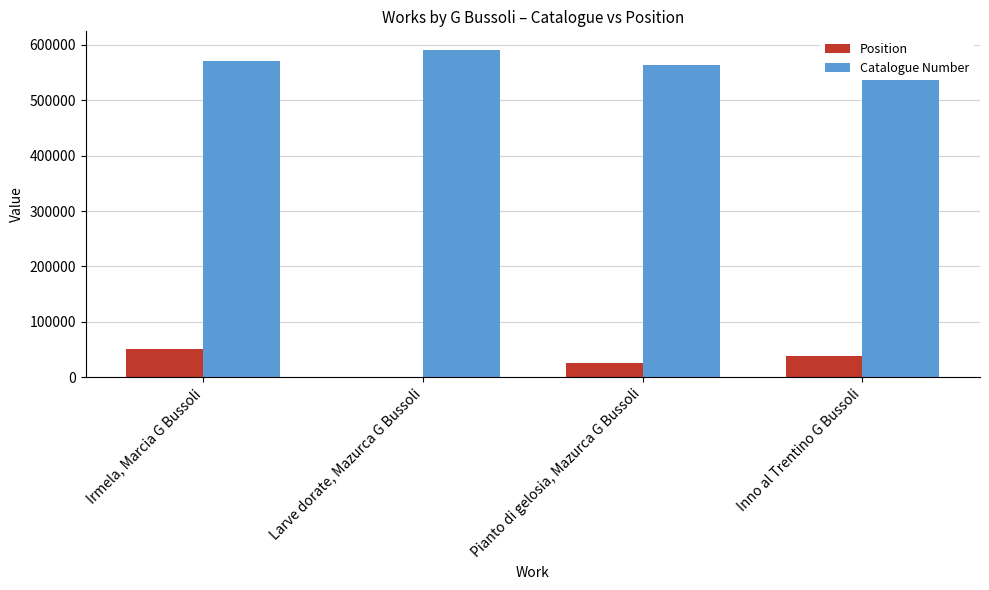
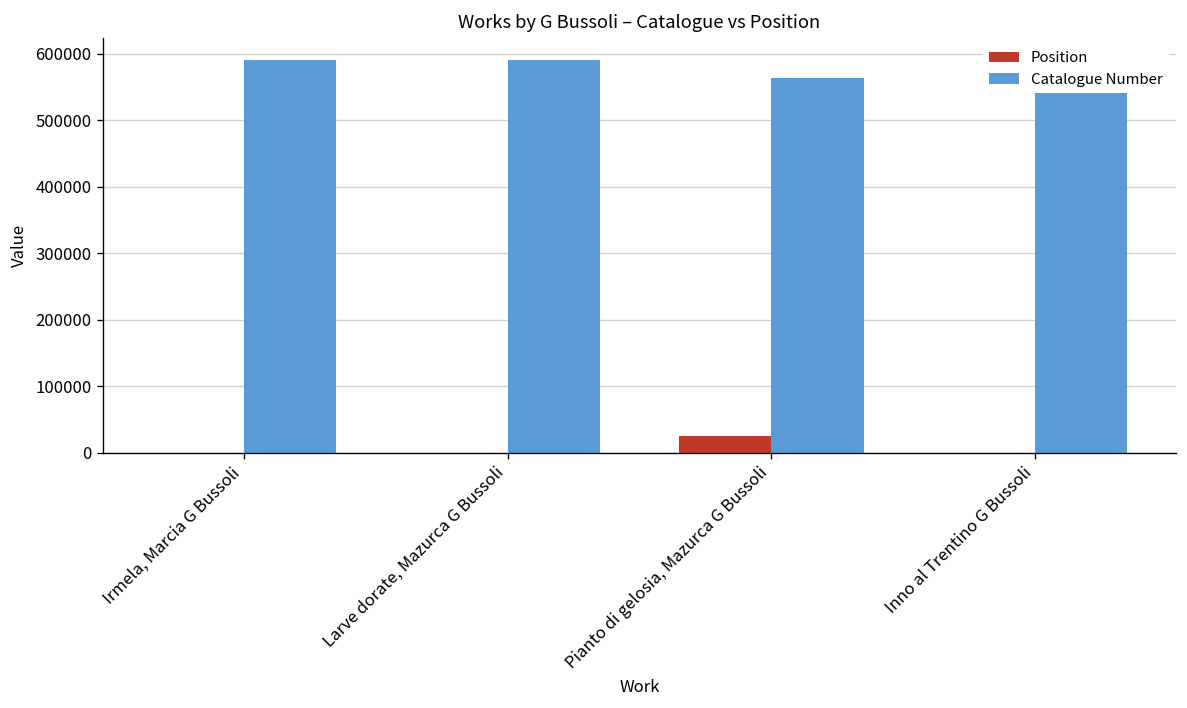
Position, Irmela, Marcia G Bussoli: 50000 -> 0
Catalogue Number, Irmela, Marcia G Bussoli: 570000 -> 590000
Position, Inno al Trentino G Bussoli: 40000 -> 0
